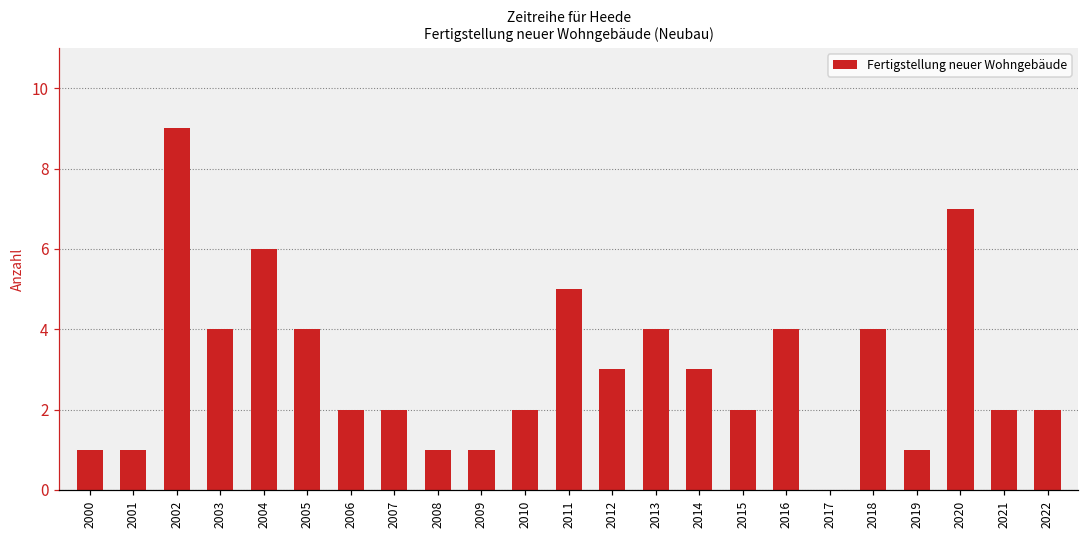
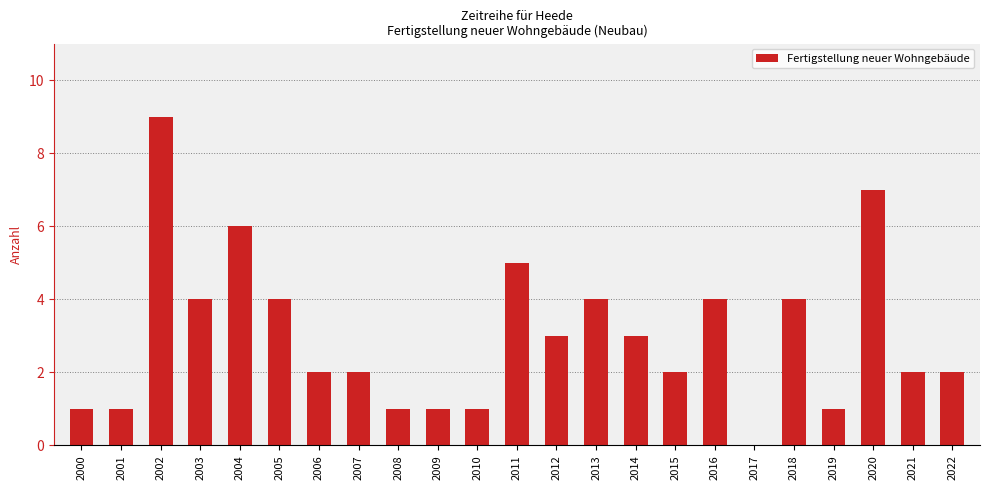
2010: 2 -> 1
